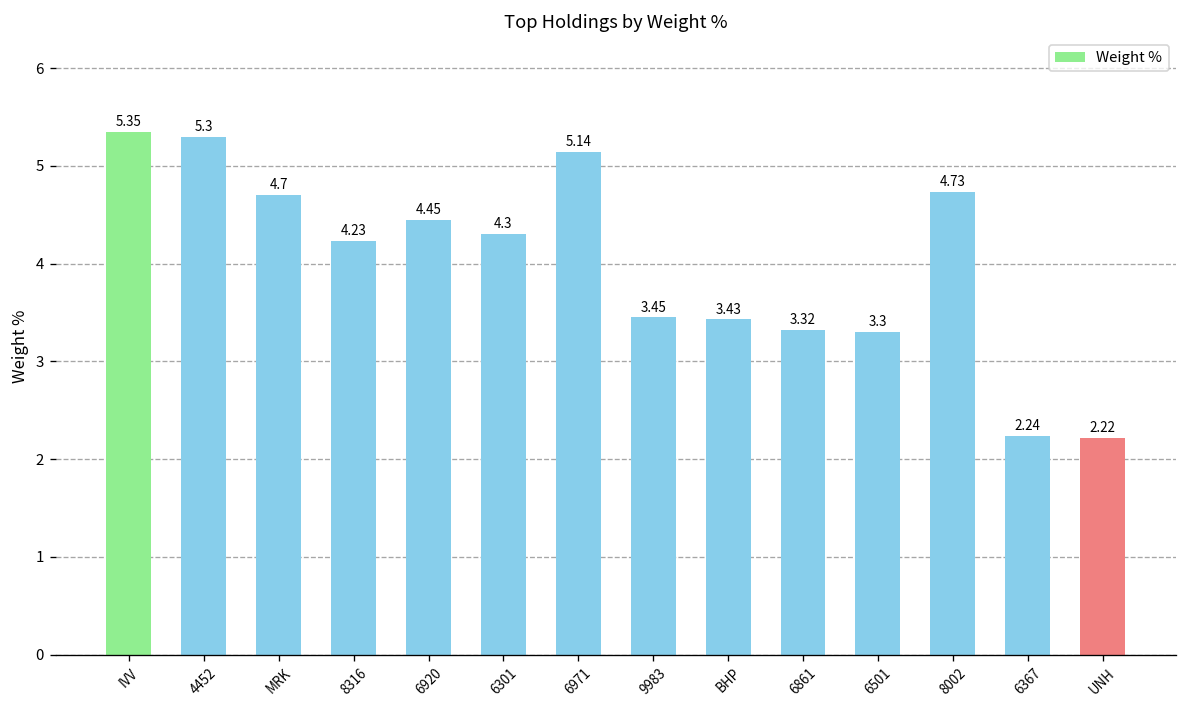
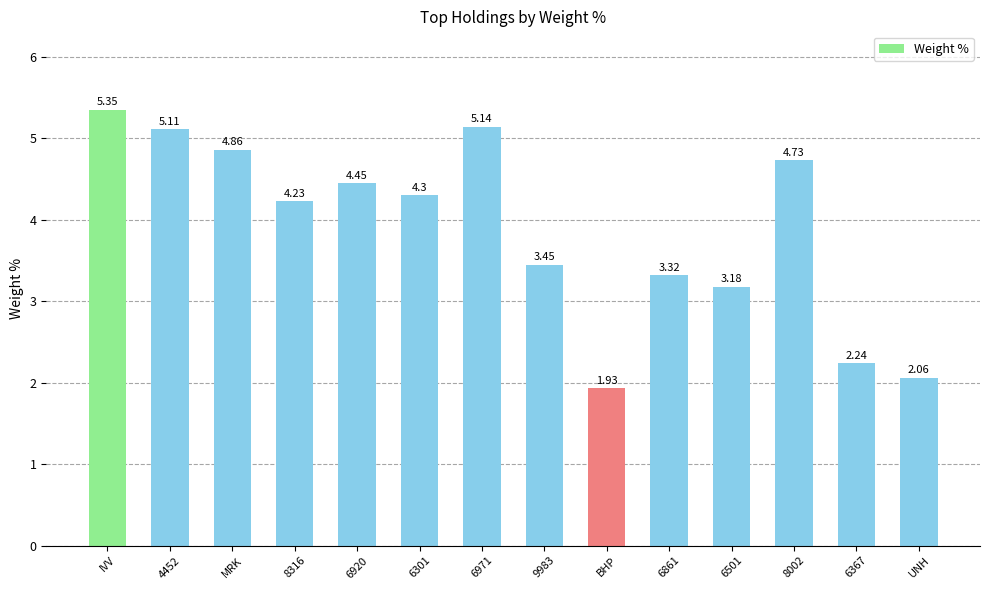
4452: 5.3 -> 5.11
MRK: 4.7 -> 4.86
BHP: 3.43 -> 1.93
6501: 3.3 -> 3.18
UNH: 2.22 -> 2.06
